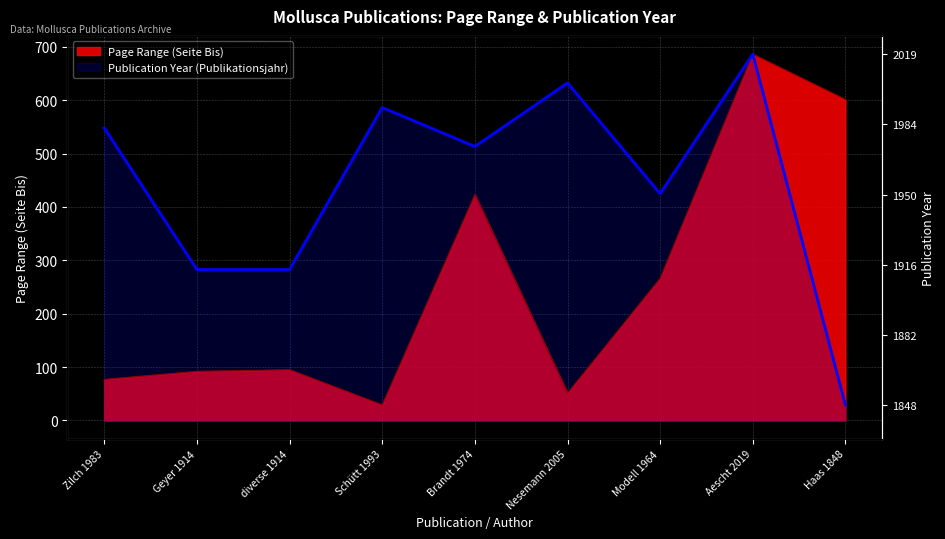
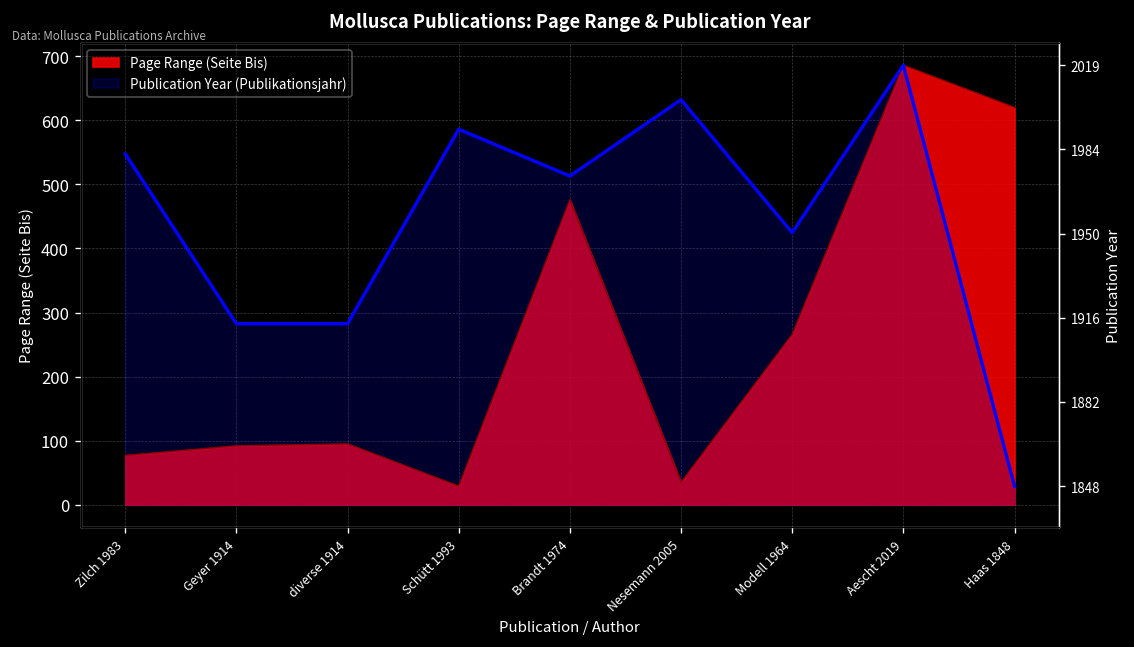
Page Range (Seite Bis), Brandt 1974: 420 -> 480
Page Range (Seite Bis), Nesemann 2005: 50 -> 40
Page Range (Seite Bis), Haas 1848: 600 -> 620
